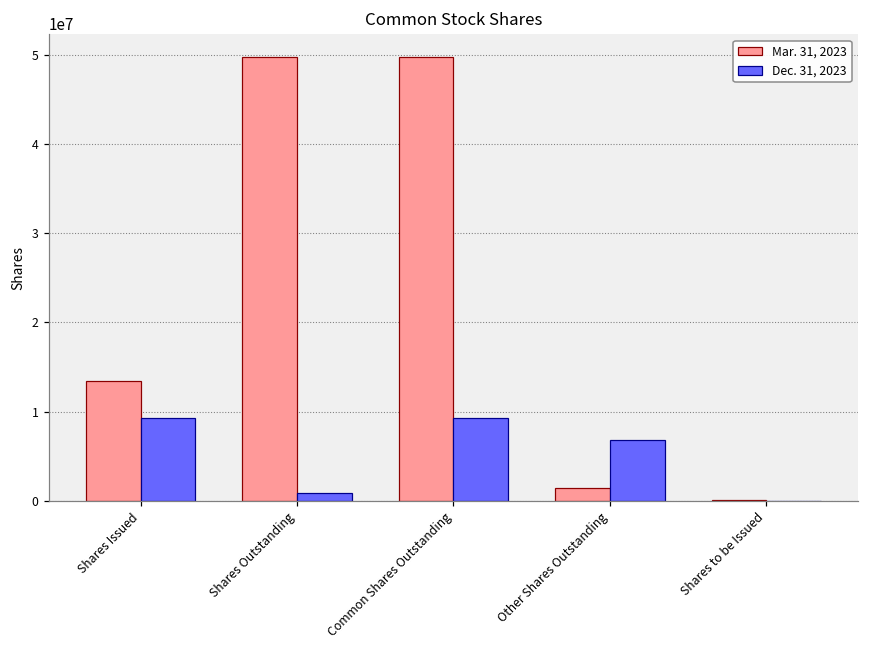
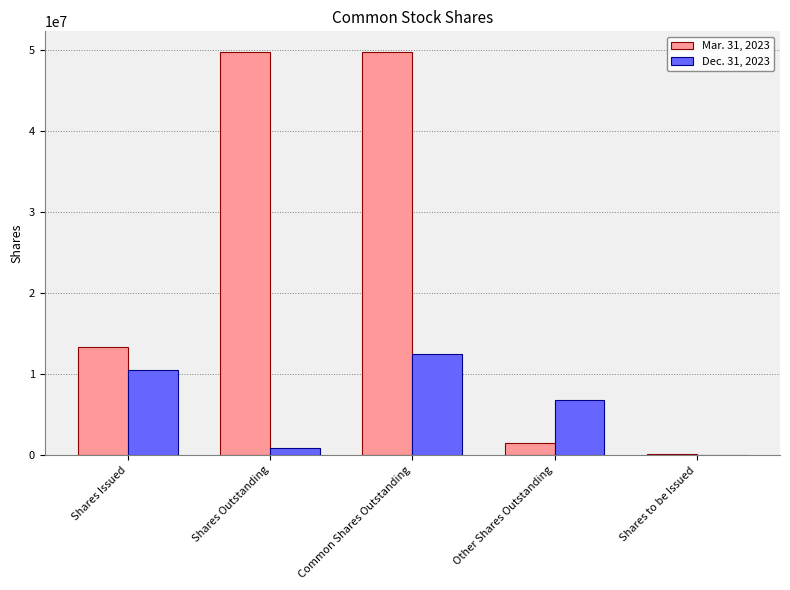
Dec. 31, 2023, Shares Issued: 9000000 -> 11000000
Dec. 31, 2023, Common Shares Outstanding: 9000000 -> 13000000
